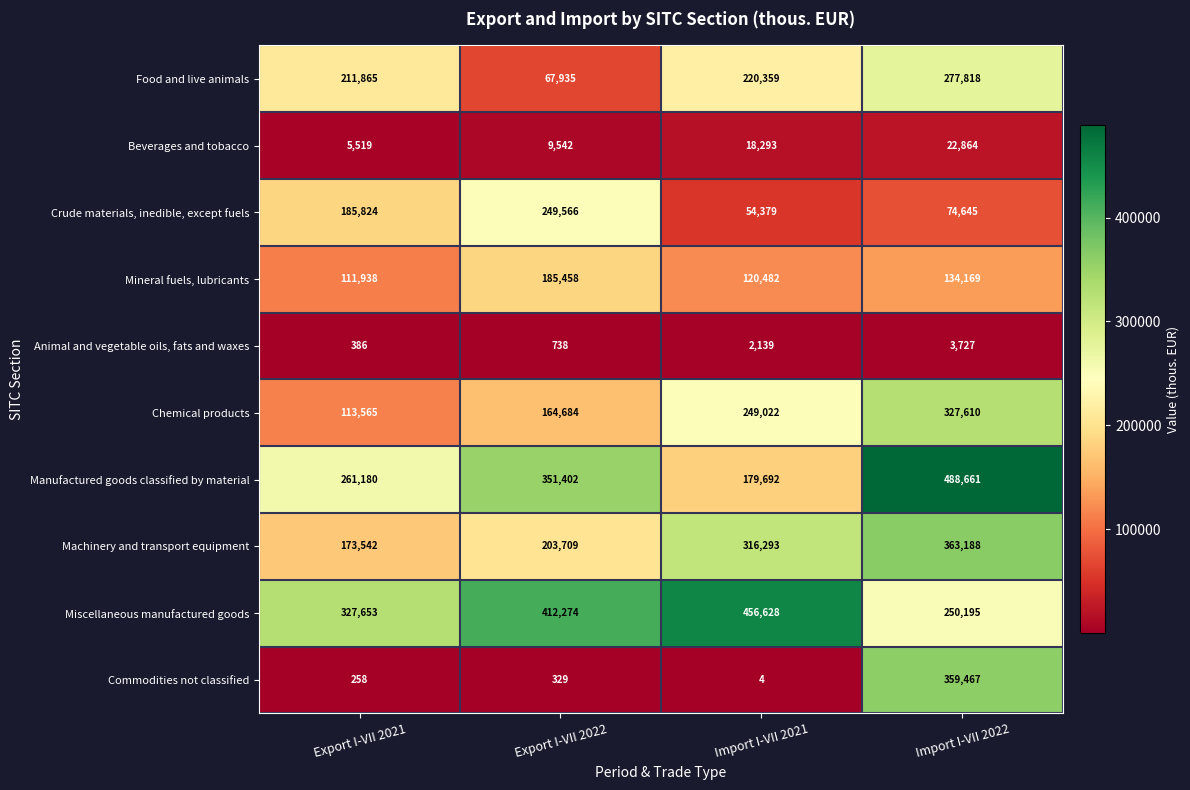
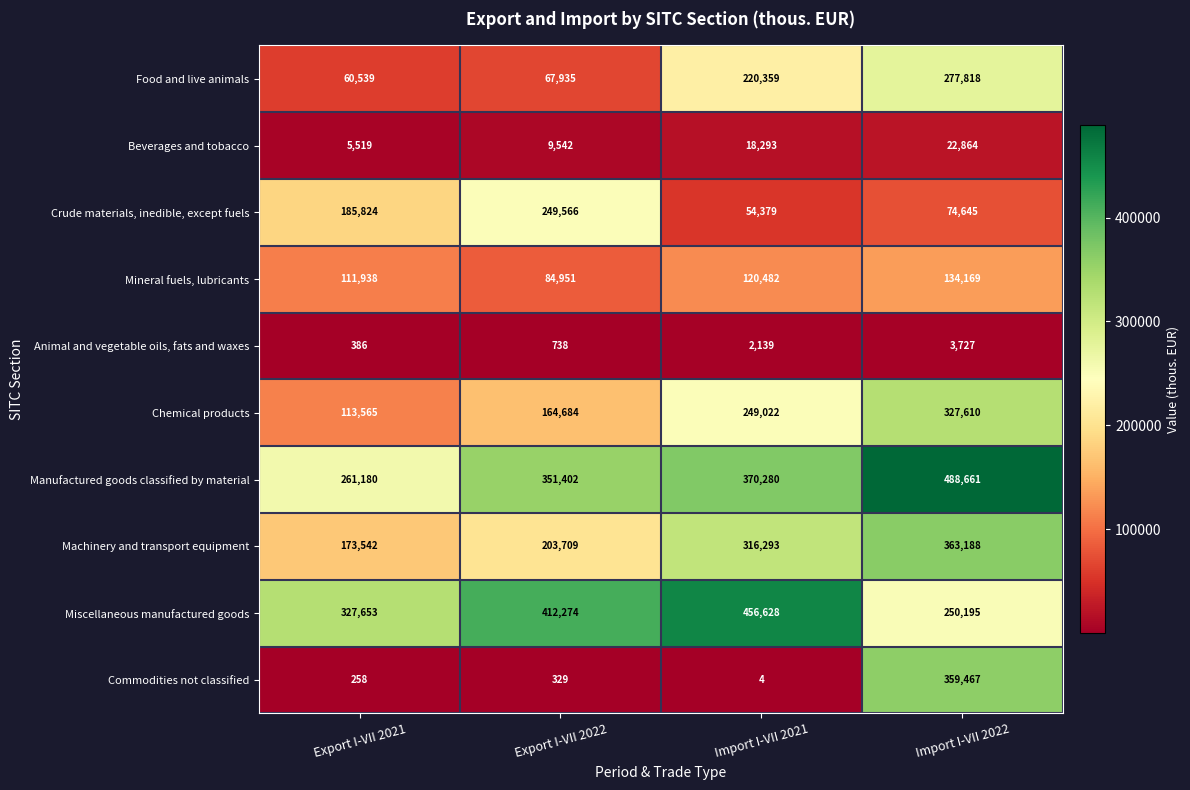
Food and live animals, Export I-VII 2021: 211,865 -> 60,539
Mineral fuels, lubricants, Export I-VII 2022: 185,458 -> 84,951
Manufactured goods classified by material, Import I-VII 2021: 179,692 -> 370,280
